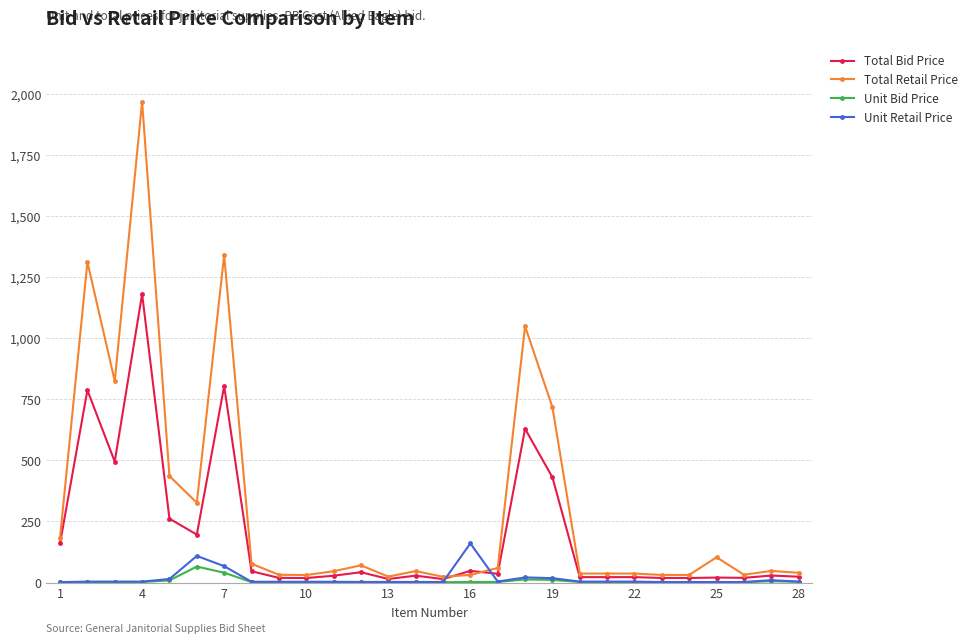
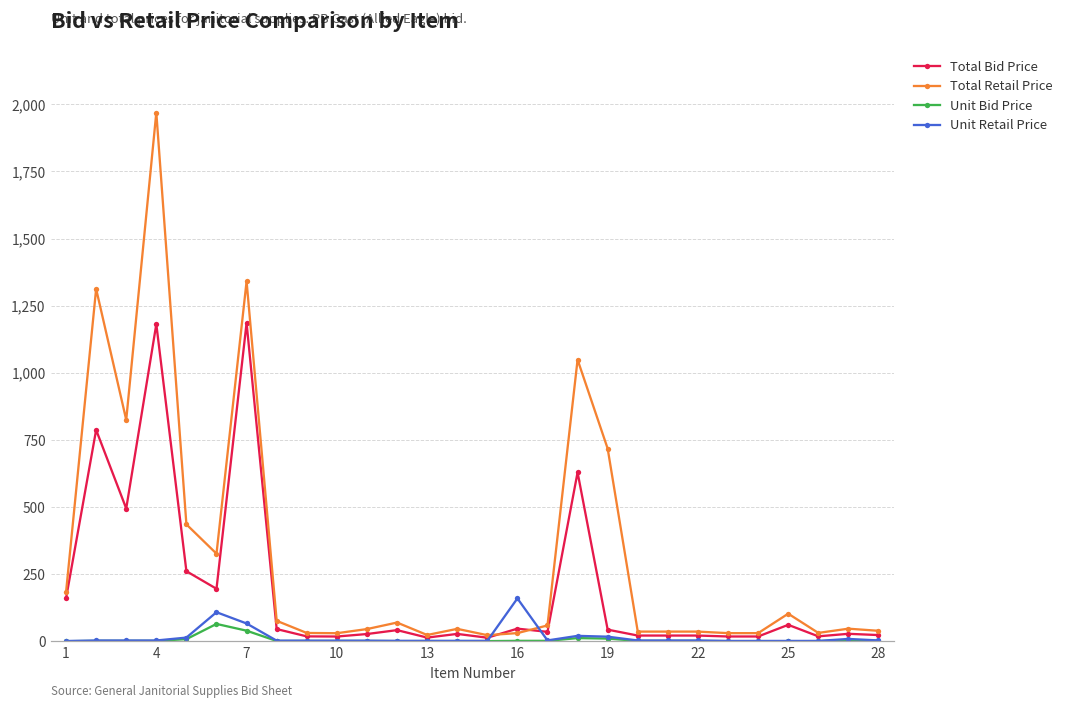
Total Bid Price, 7: 800 -> 1,190
Total Bid Price, 19: 430 -> 40
Total Bid Price, 25: 20 -> 60
